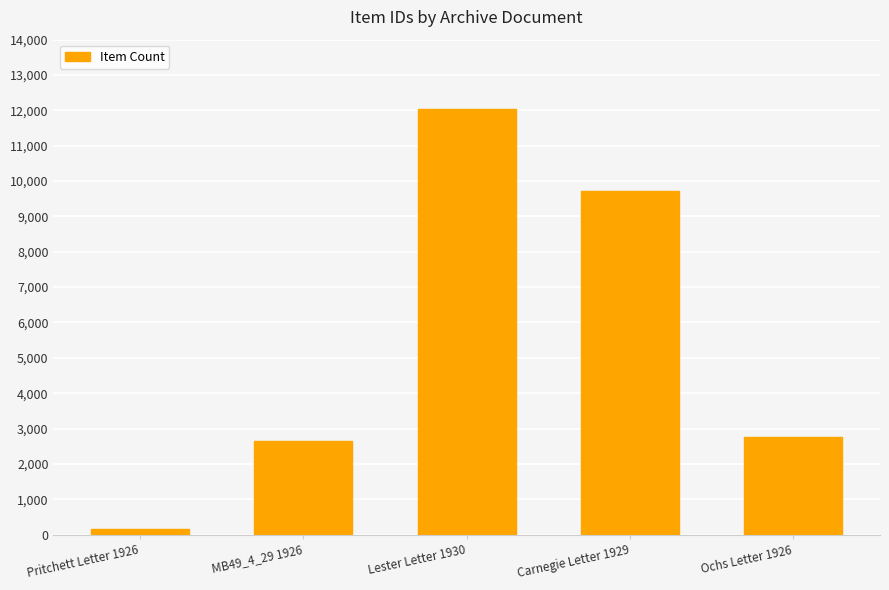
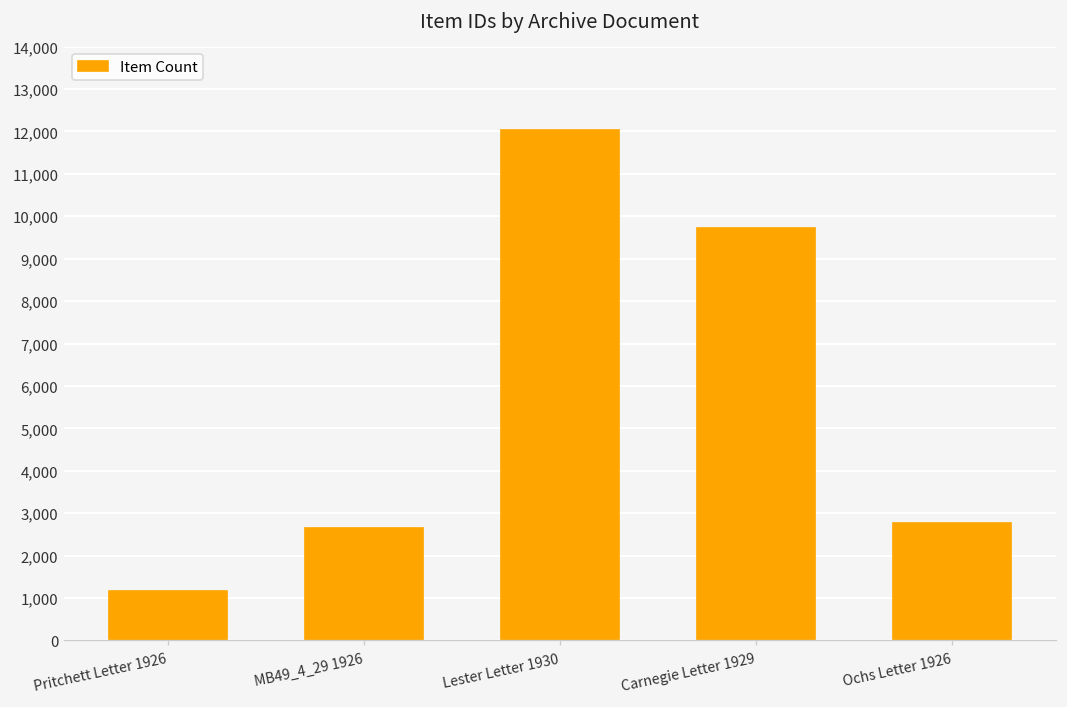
Pritchett Letter 1926: 200 -> 1,200
